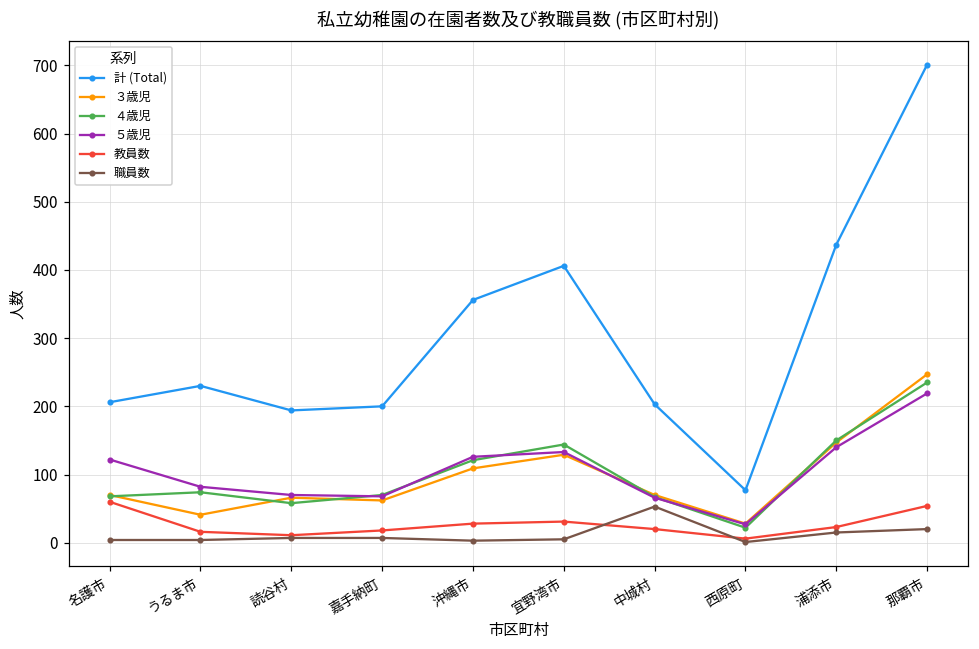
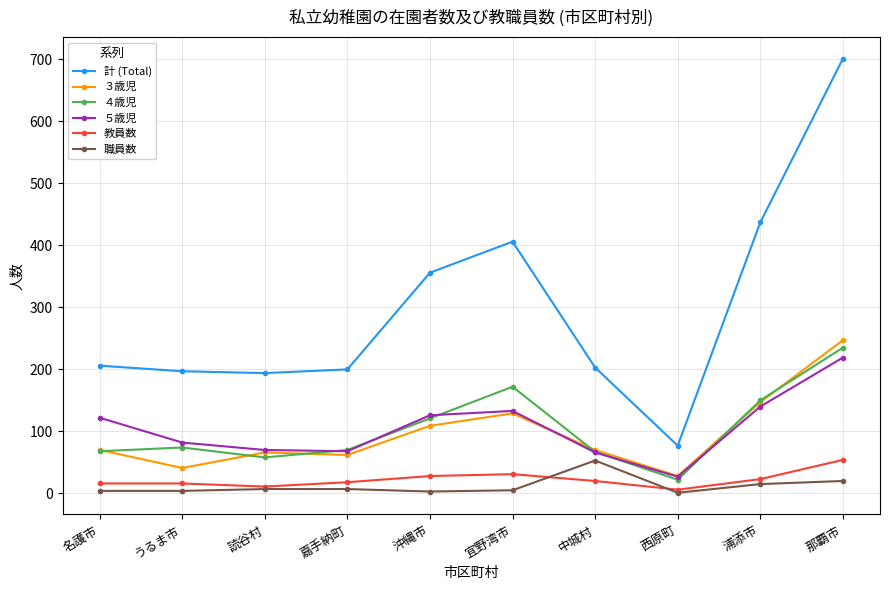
教員数, 名護市: 60 -> 20
計 (Total), うるま市: 230 -> 200
４歳児, 宜野湾市: 140 -> 170
